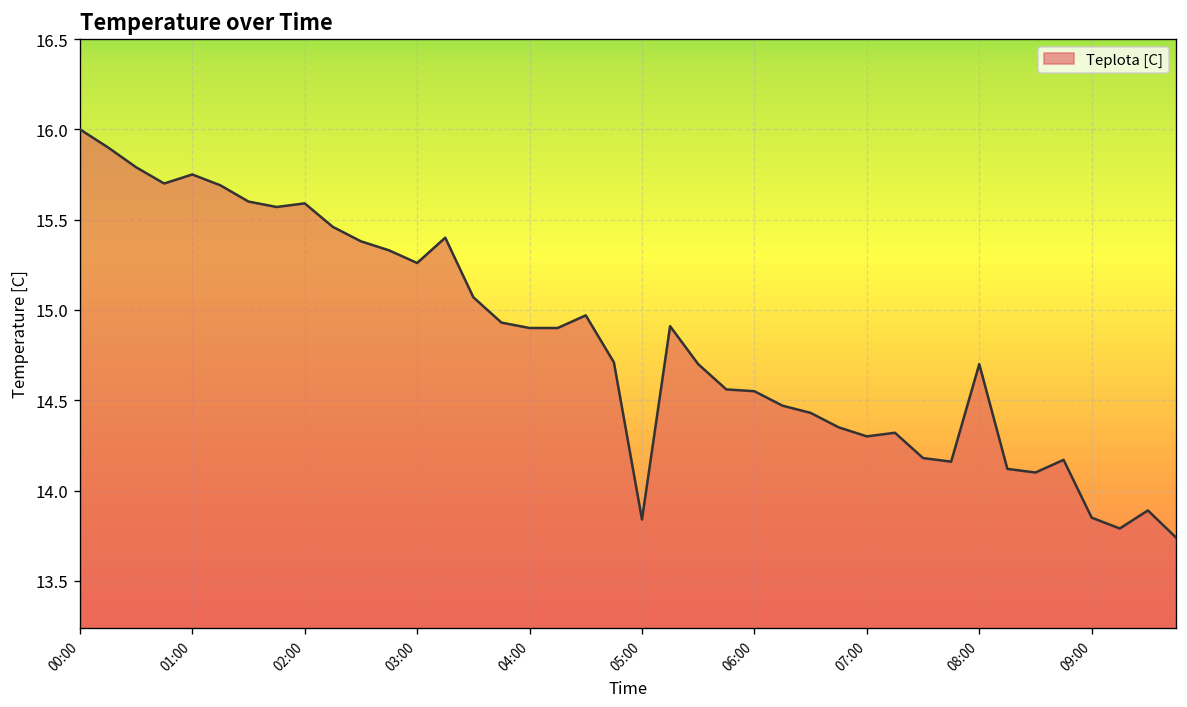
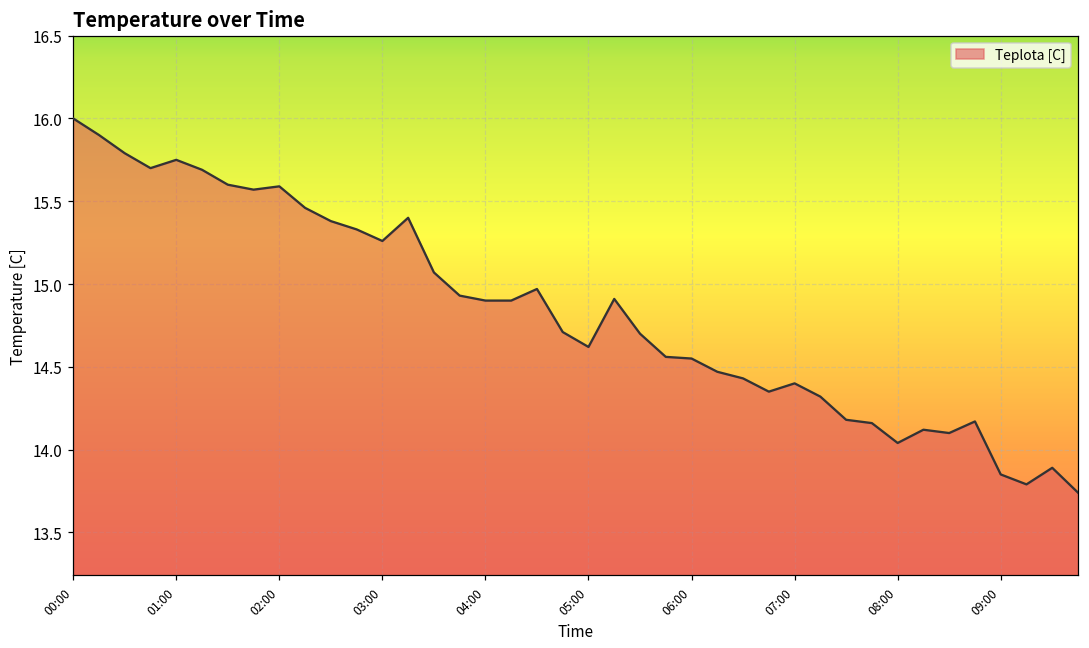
05:00: 13.84 -> 14.62
07:00: 14.3 -> 14.4
08:00: 14.70 -> 14.04
